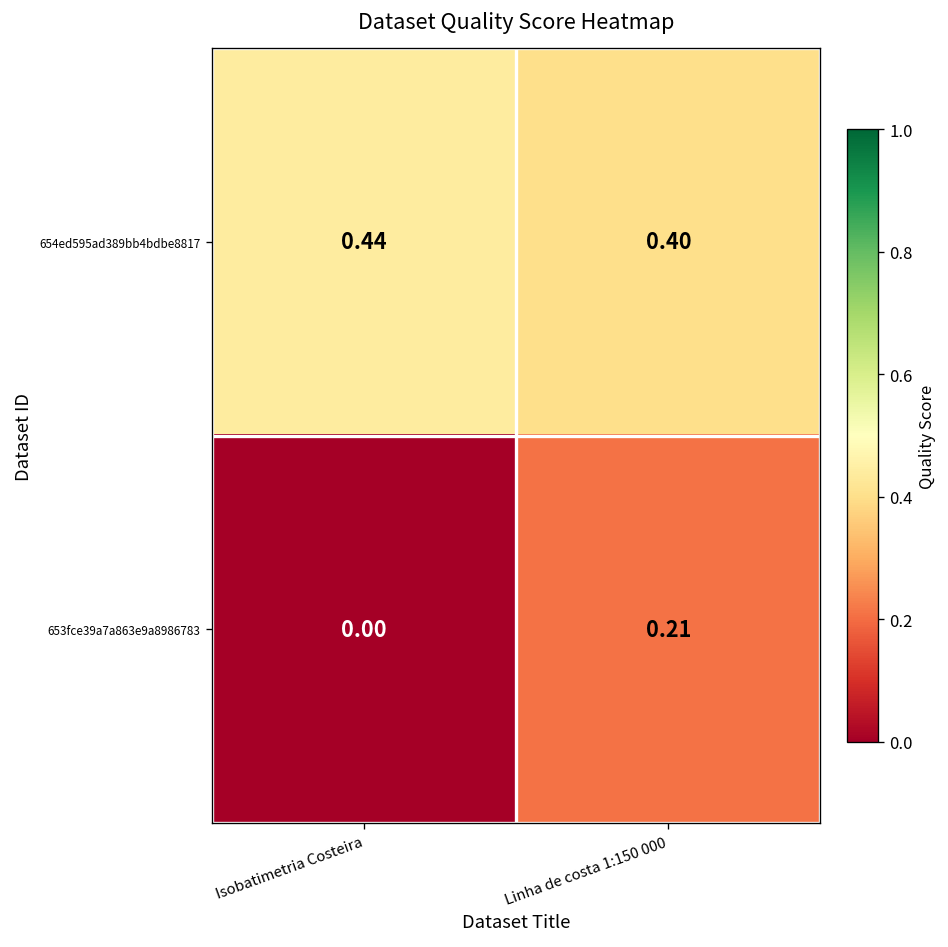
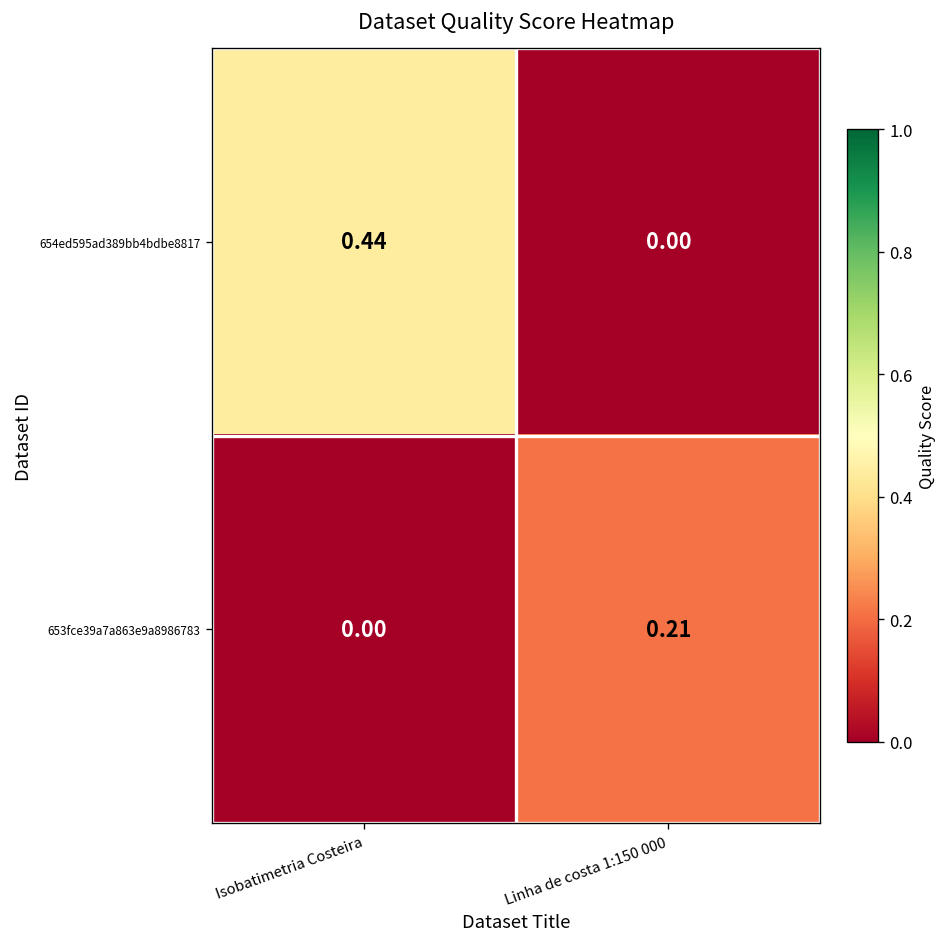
654ed595ad389bb4bdbe8817, Linha de costa 1:150 000: 0.40 -> 0.00
